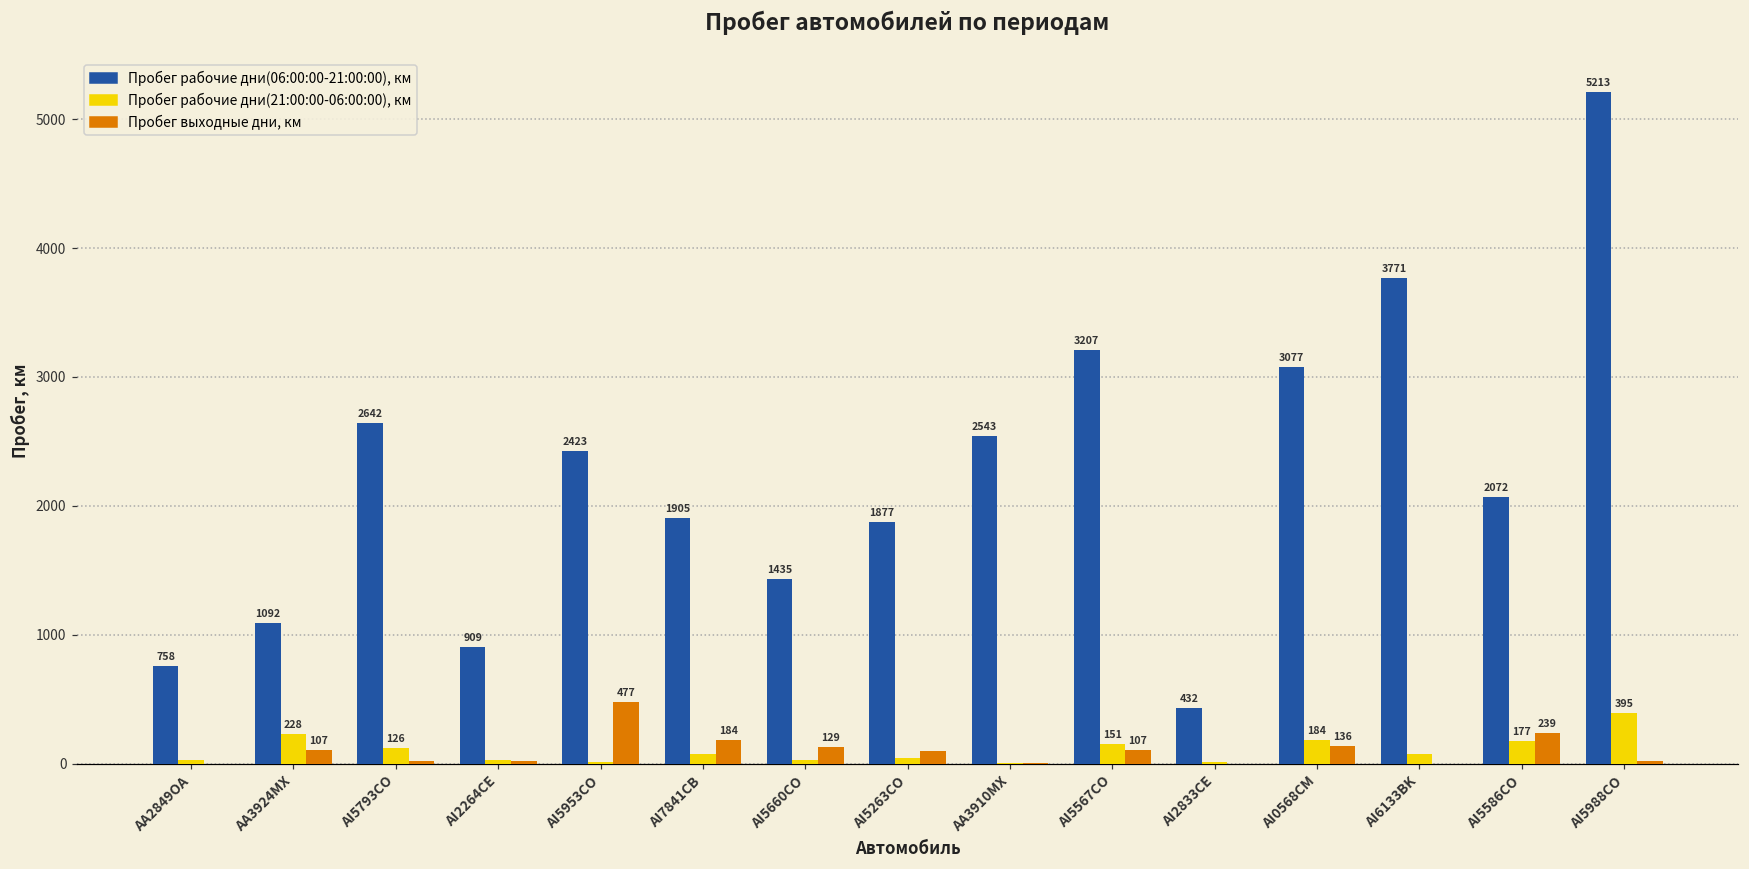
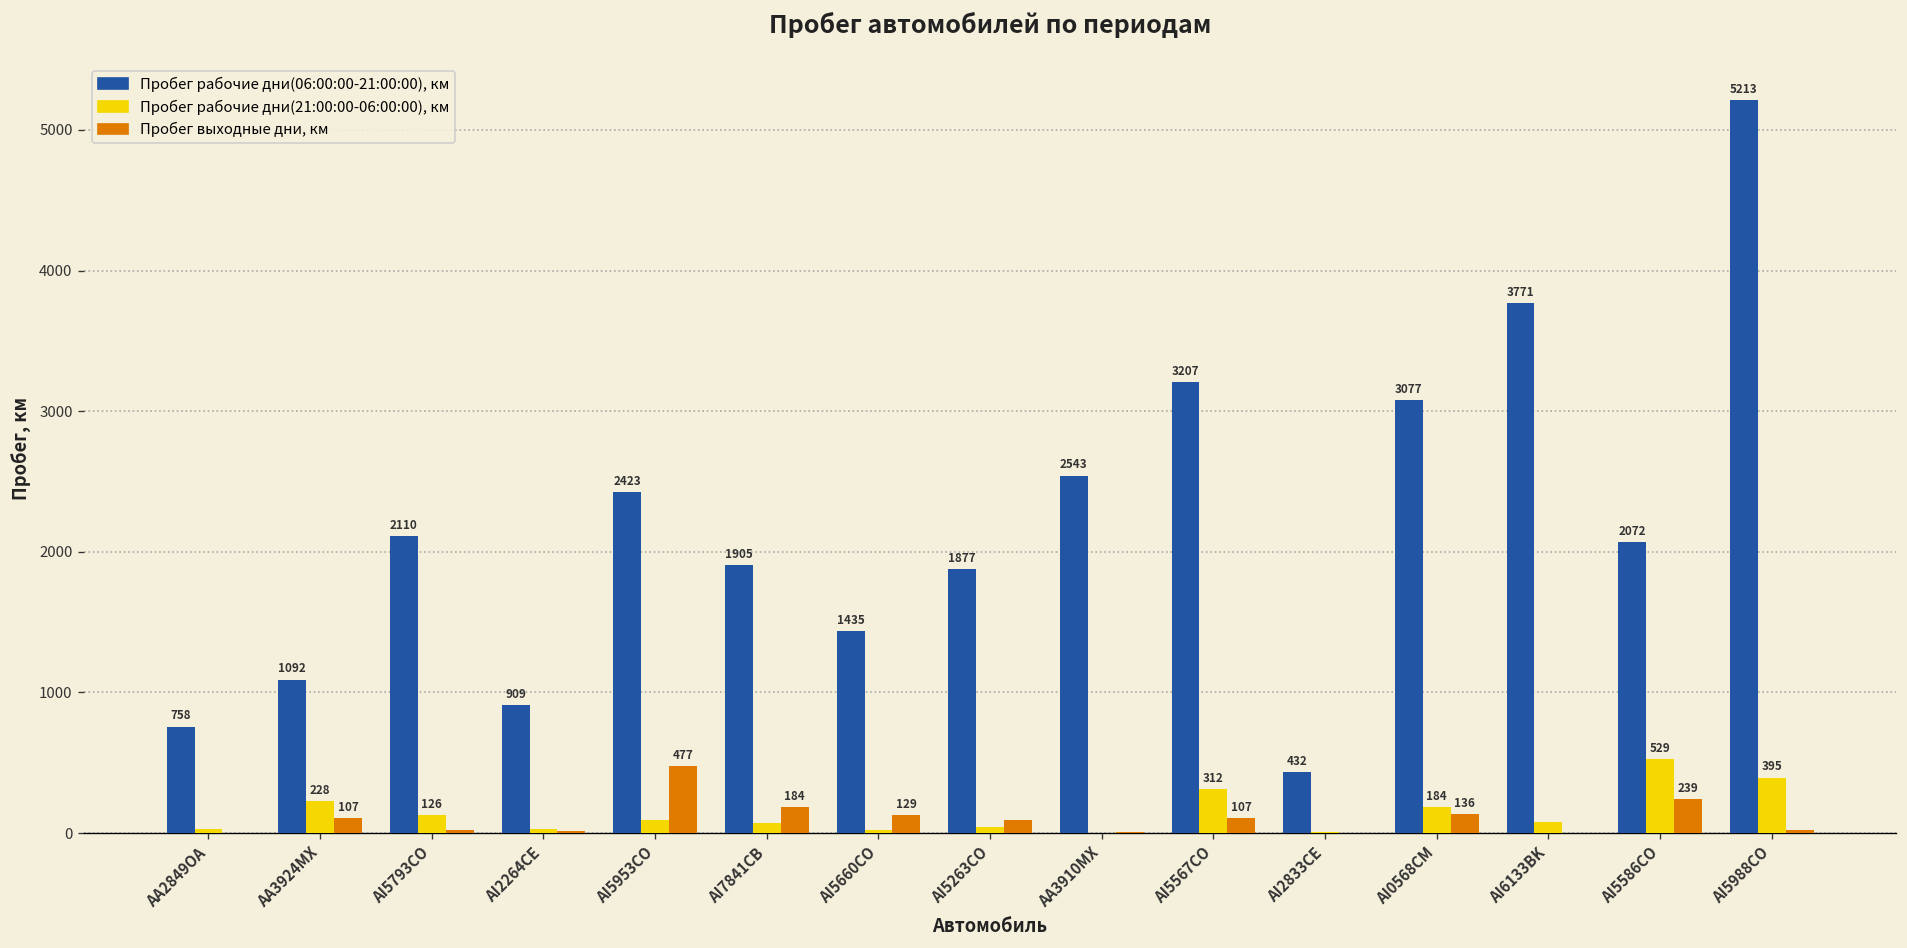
Пробег рабочие дни(06:00:00-21:00:00), км, AI5793CO: 2642 -> 2110
Пробег рабочие дни(21:00:00-06:00:00), км, AI5953CO: 20 -> 90
Пробег рабочие дни(21:00:00-06:00:00), км, AI5567CO: 151 -> 312
Пробег рабочие дни(21:00:00-06:00:00), км, AI5586CO: 177 -> 529
